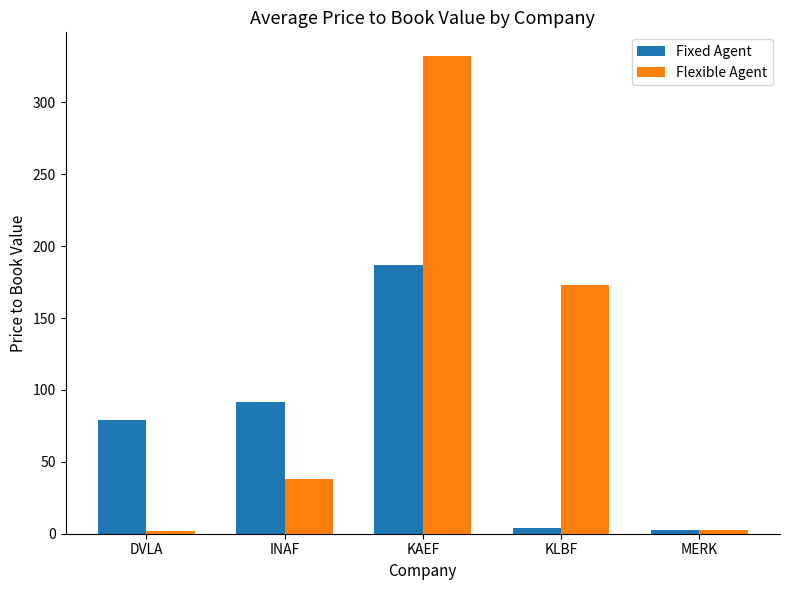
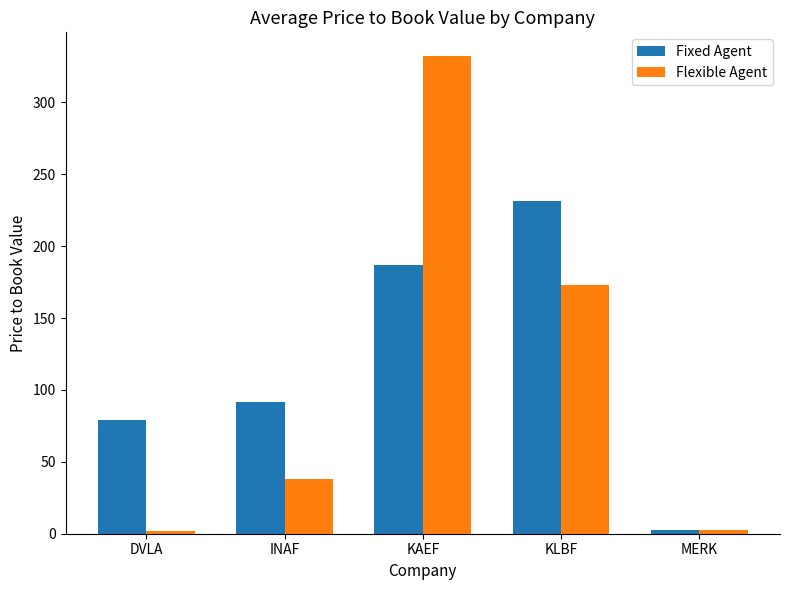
Fixed Agent, KLBF: 4 -> 231
